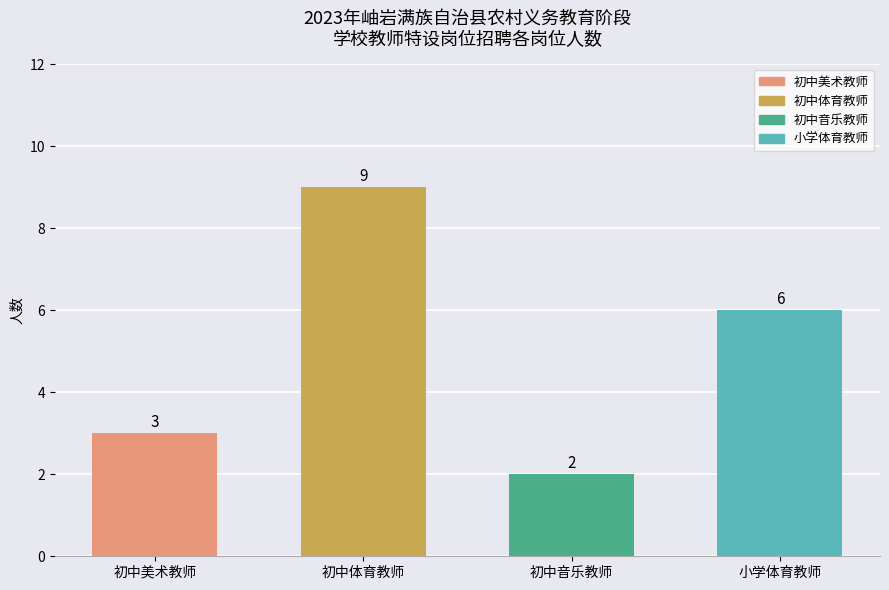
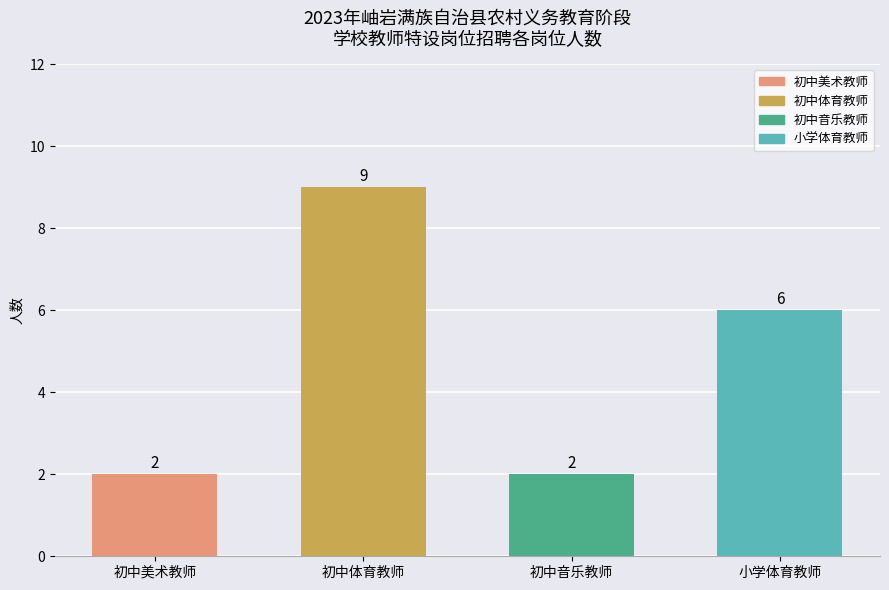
初中美术教师: 3 -> 2
